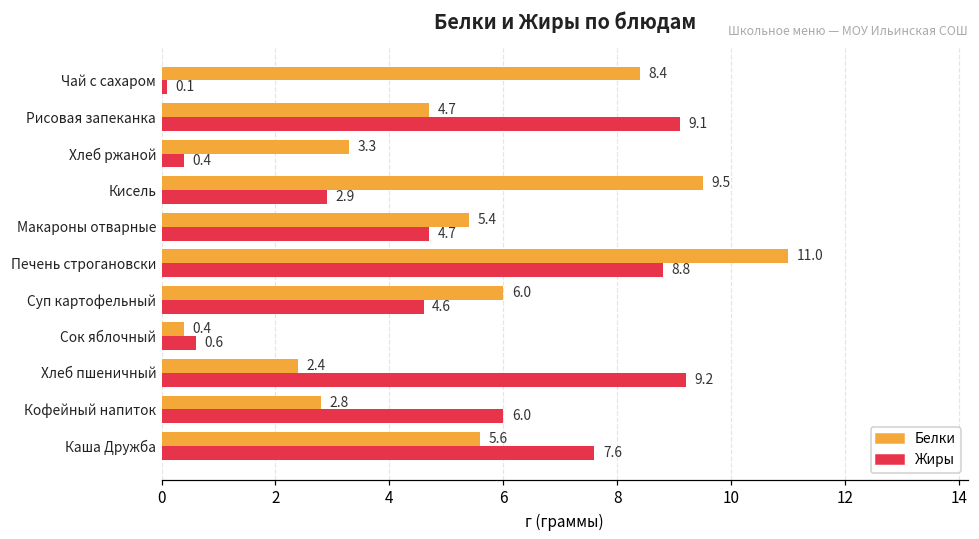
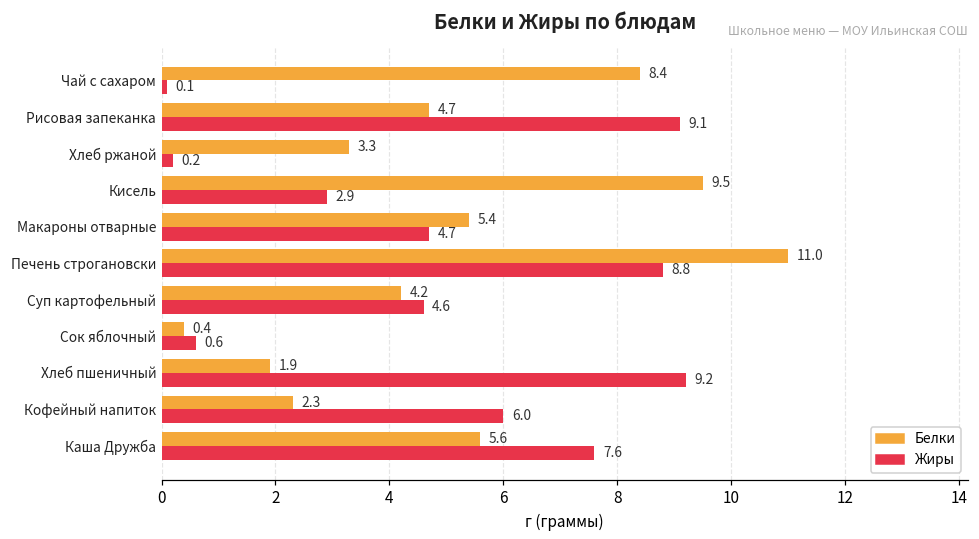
Жиры, Хлеб ржаной: 0.4 -> 0.2
Белки, Суп картофельный: 6.0 -> 4.2
Белки, Хлеб пшеничный: 2.4 -> 1.9
Белки, Кофейный напиток: 2.8 -> 2.3
